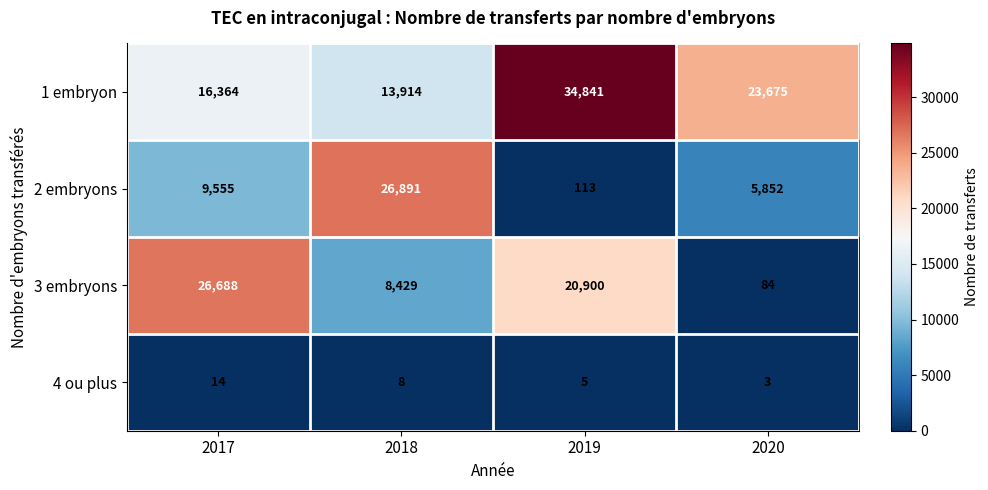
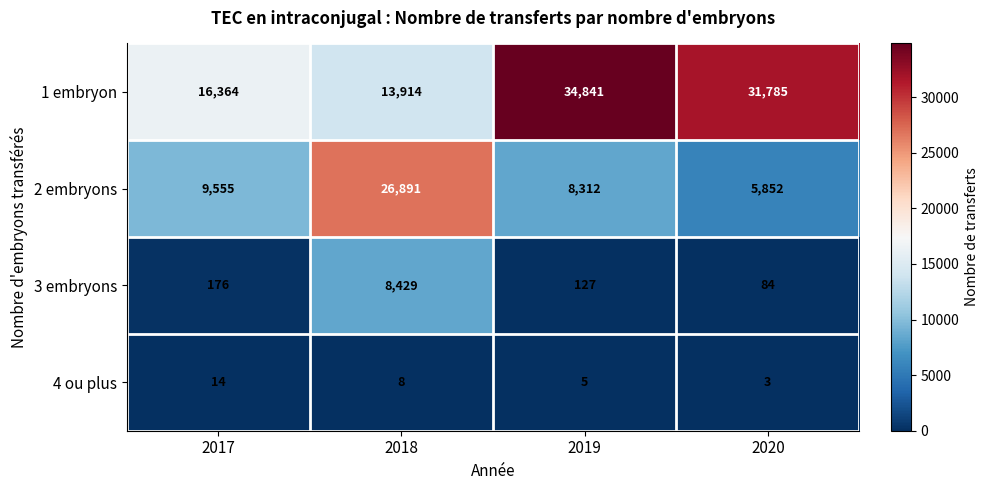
1 embryon, 2020: 23,675 -> 31,785
2 embryons, 2019: 113 -> 8,312
3 embryons, 2017: 26,688 -> 176
3 embryons, 2019: 20,900 -> 127
